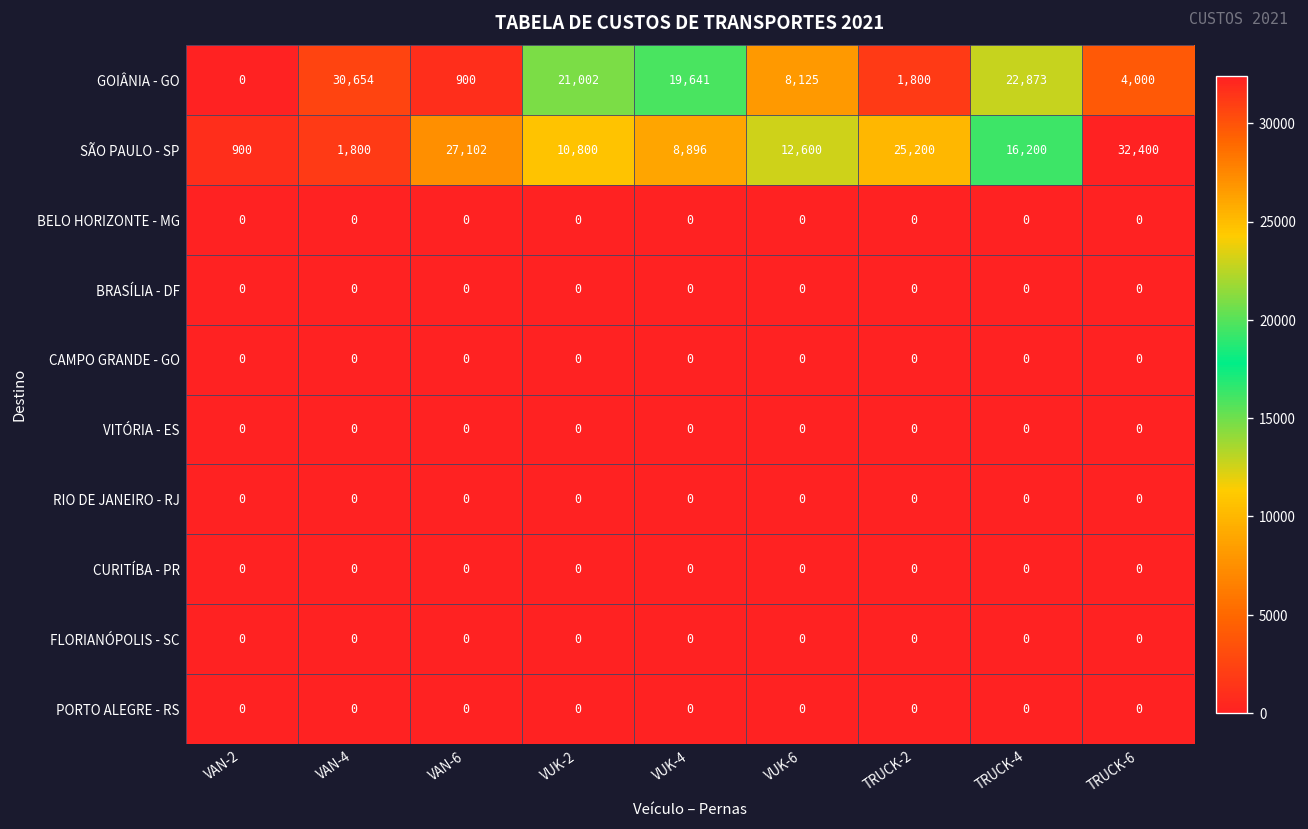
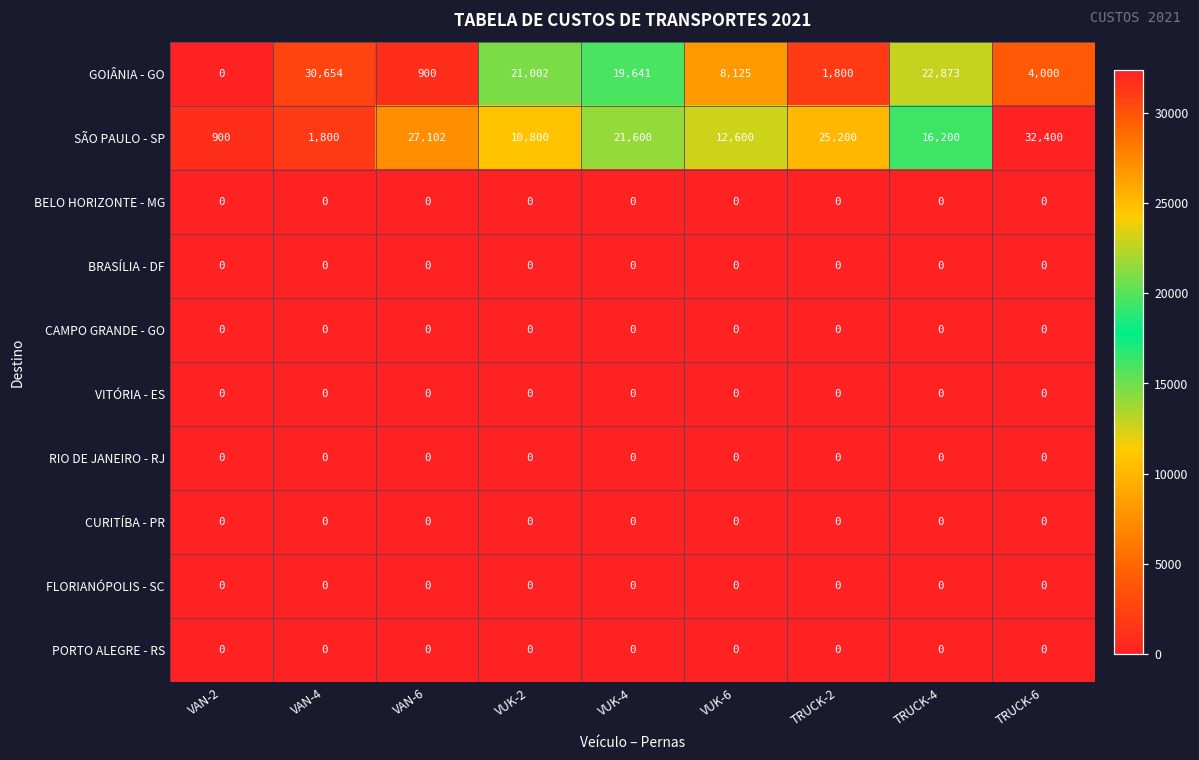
SÃO PAULO - SP, VUK-4: 8,896 -> 21,600
